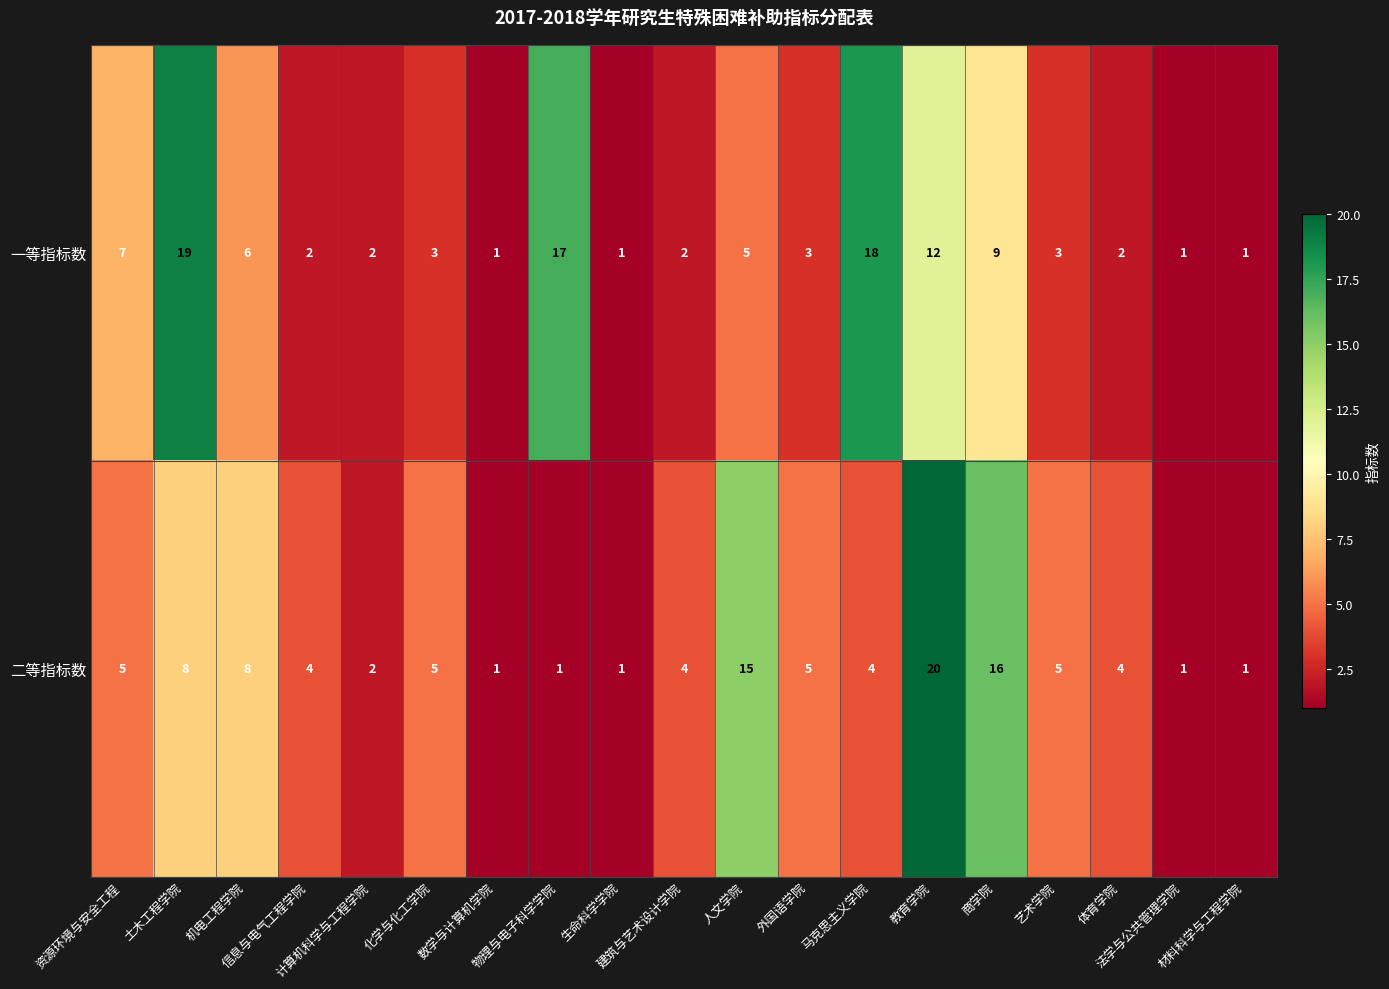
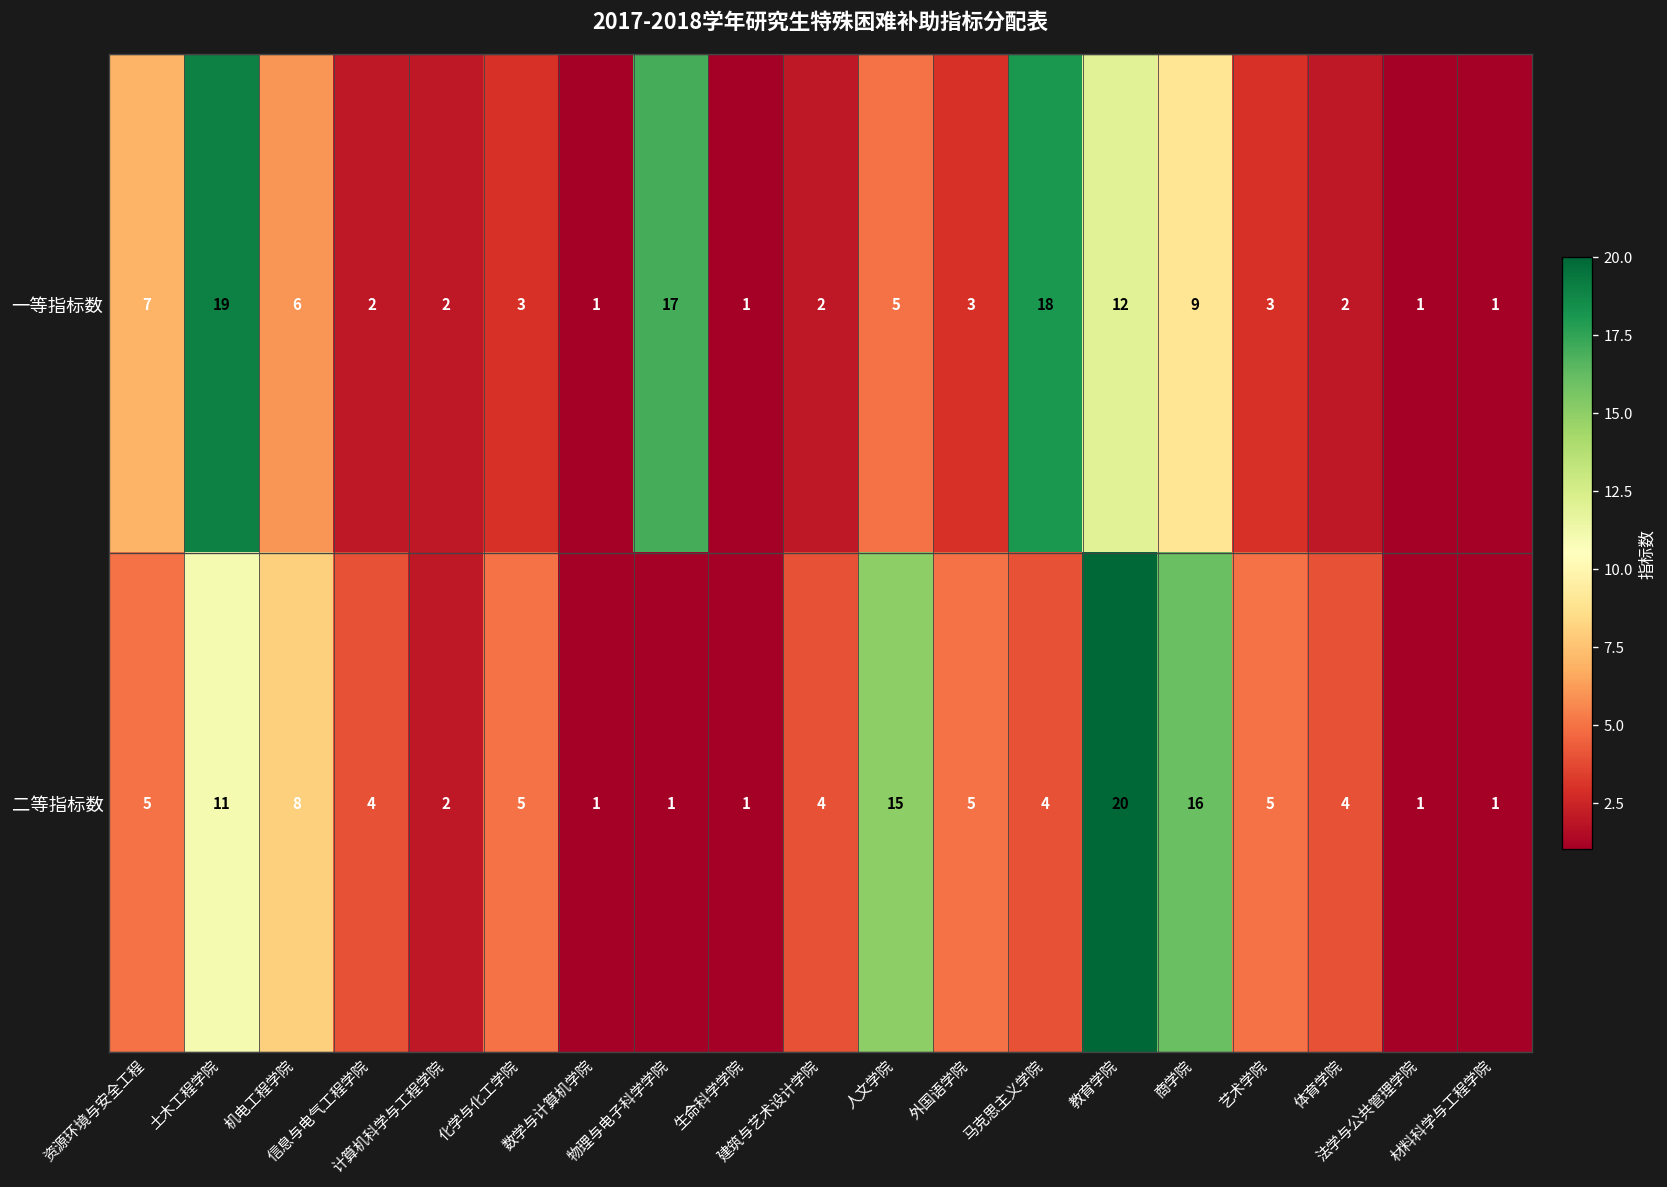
二等指标数, 土木工程学院: 8 -> 11
